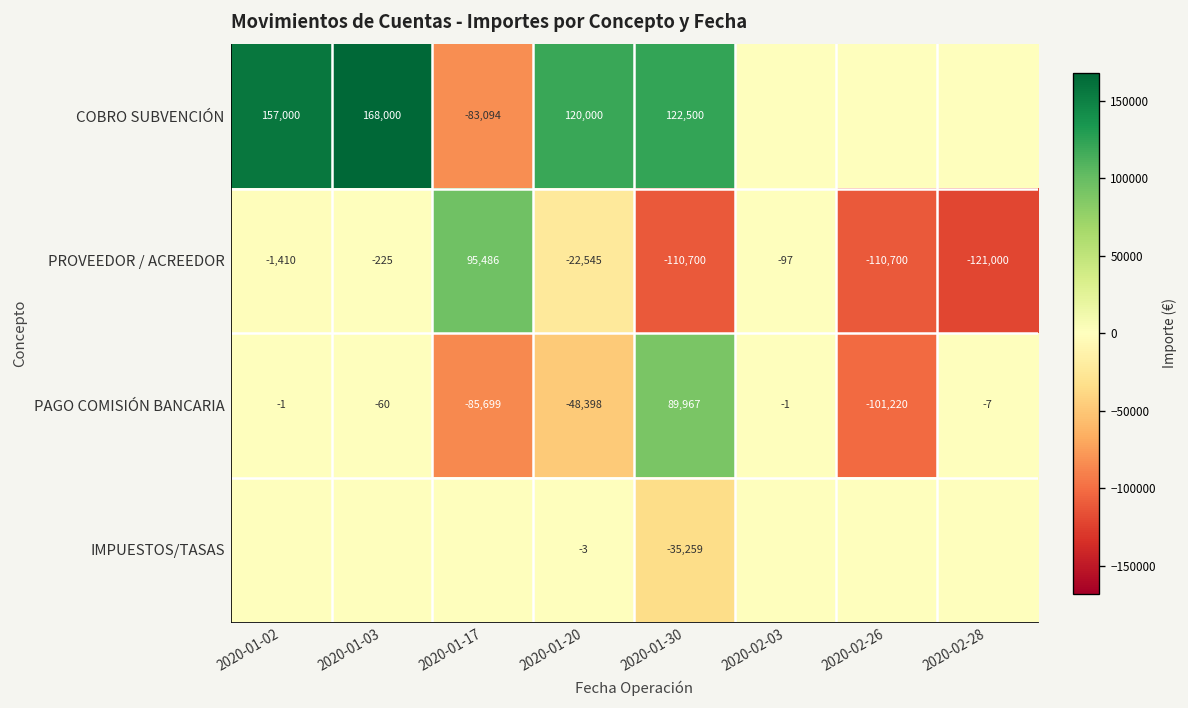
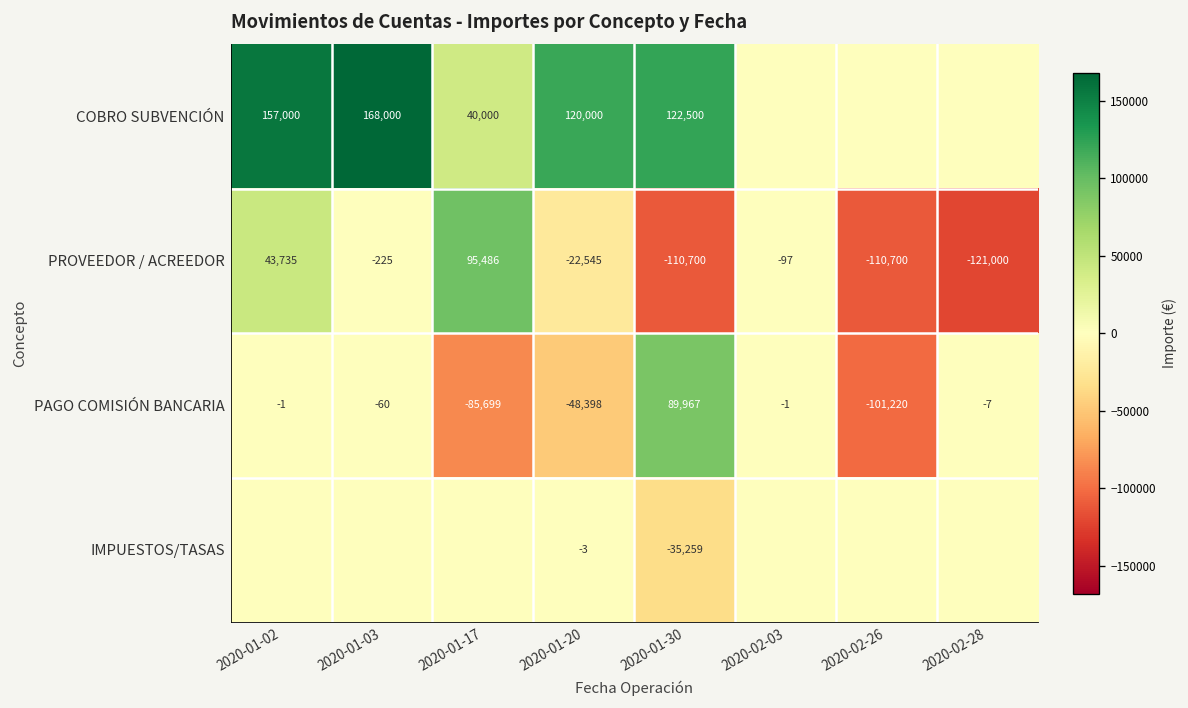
COBRO SUBVENCIÓN, 2020-01-17: -83,094 -> 40,000
PROVEEDOR / ACREEDOR, 2020-01-02: -1,410 -> 43,735
